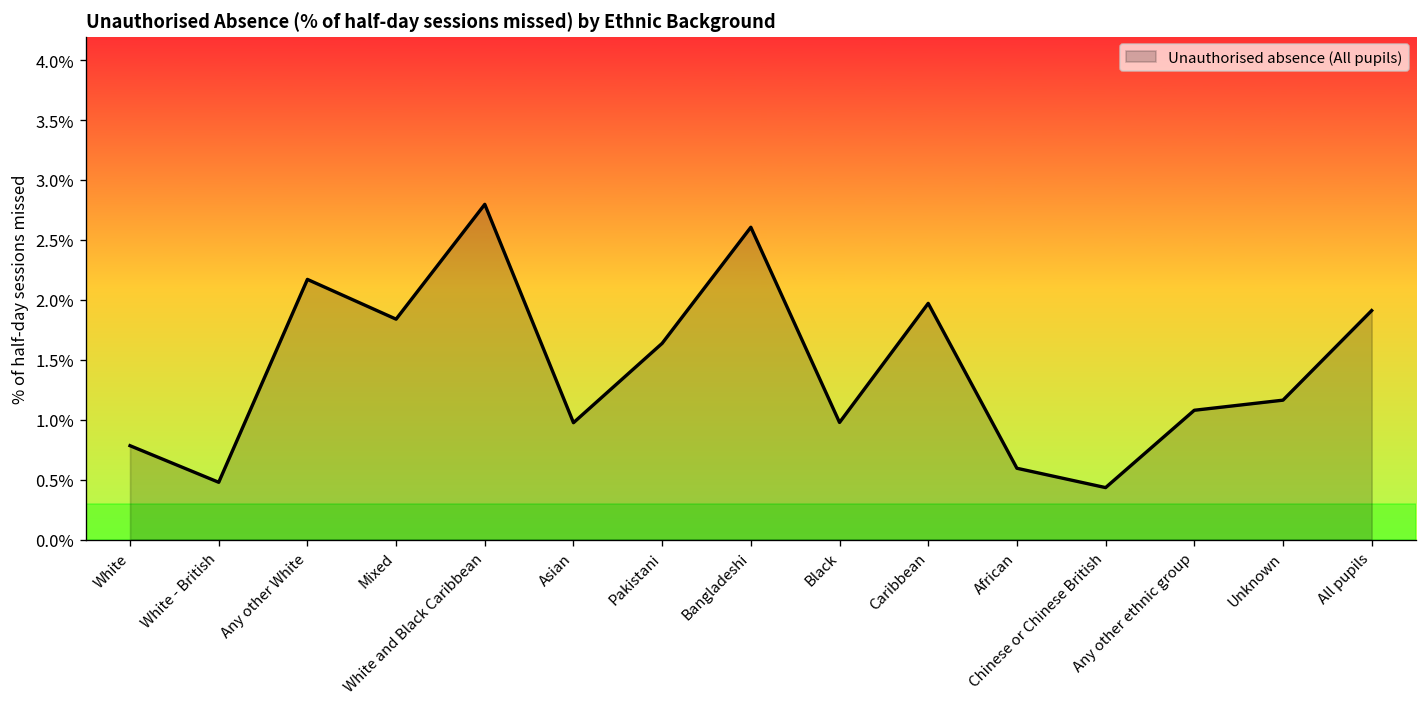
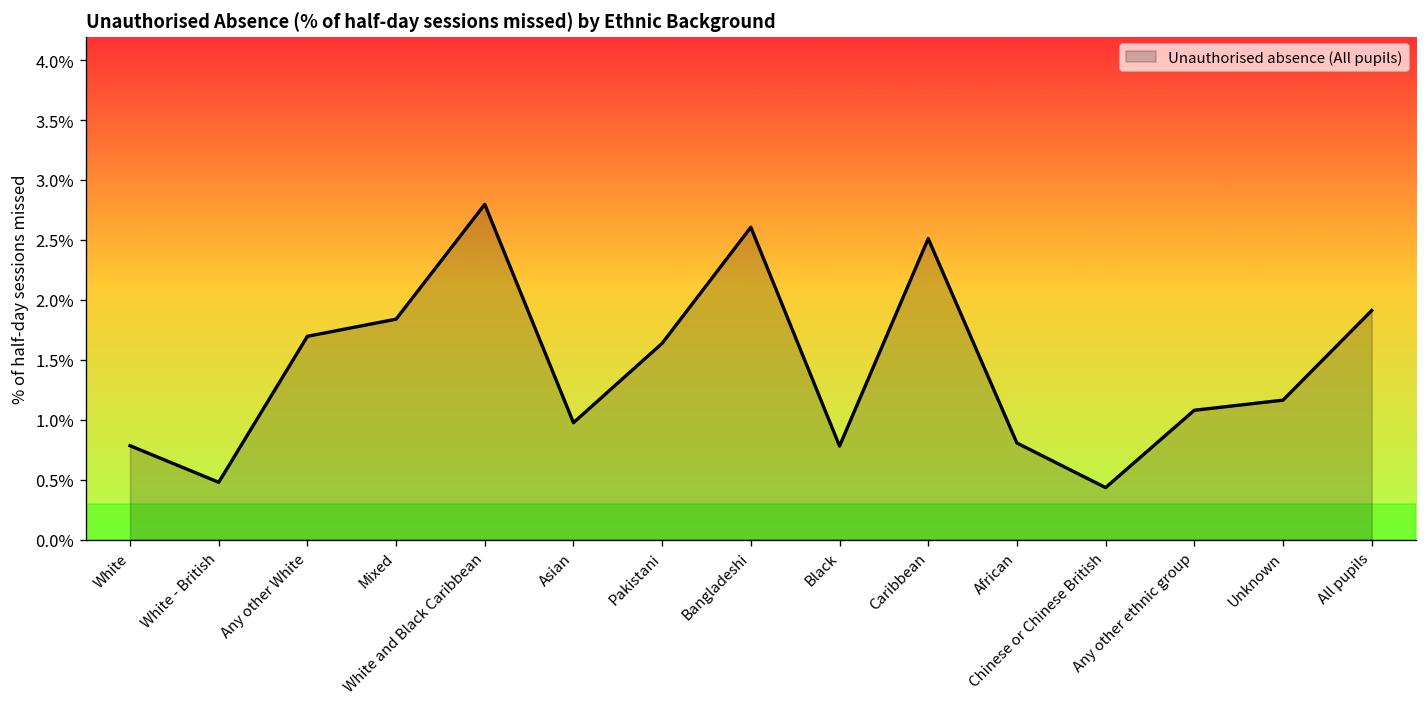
Any other White: 2.2% -> 1.7%
Black: 1.0% -> 0.8%
Caribbean: 2.0% -> 2.5%
African: 0.6% -> 0.8%
